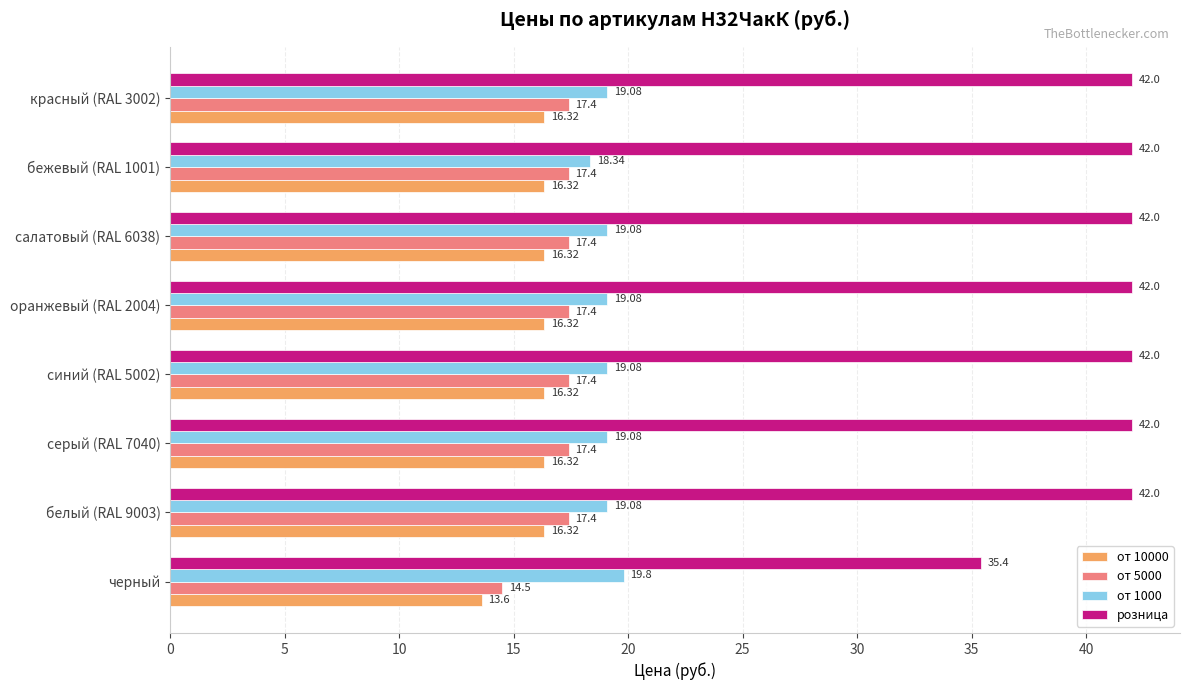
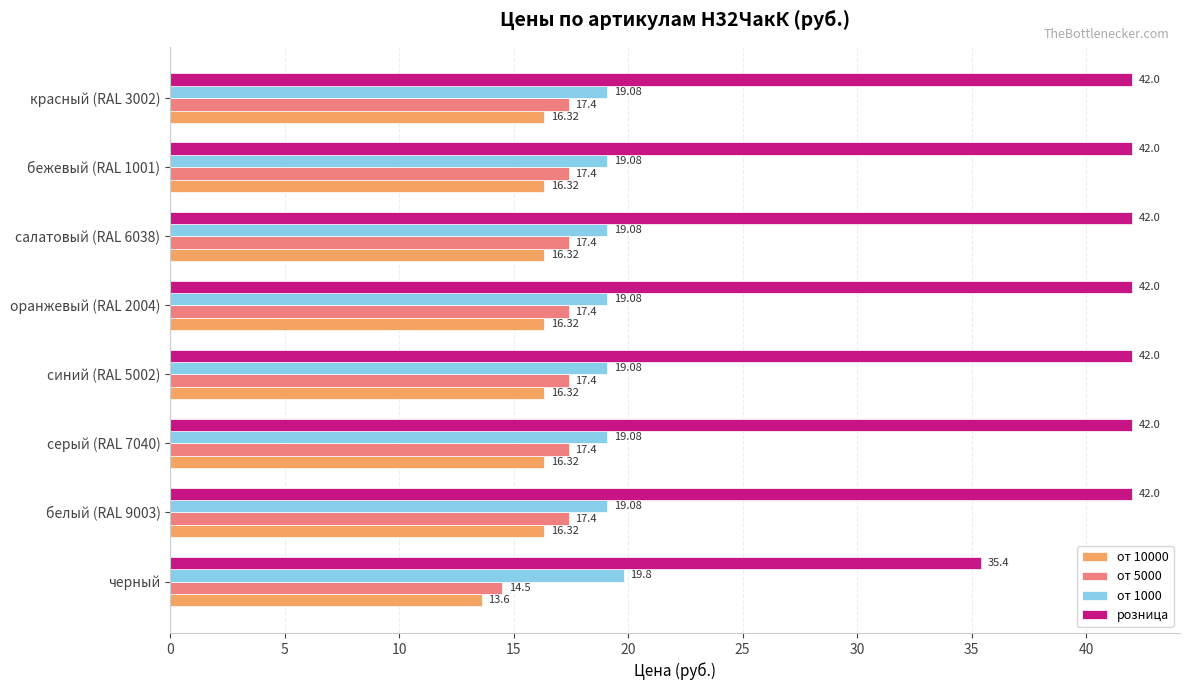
от 1000, бежевый (RAL 1001): 18.34 -> 19.08
